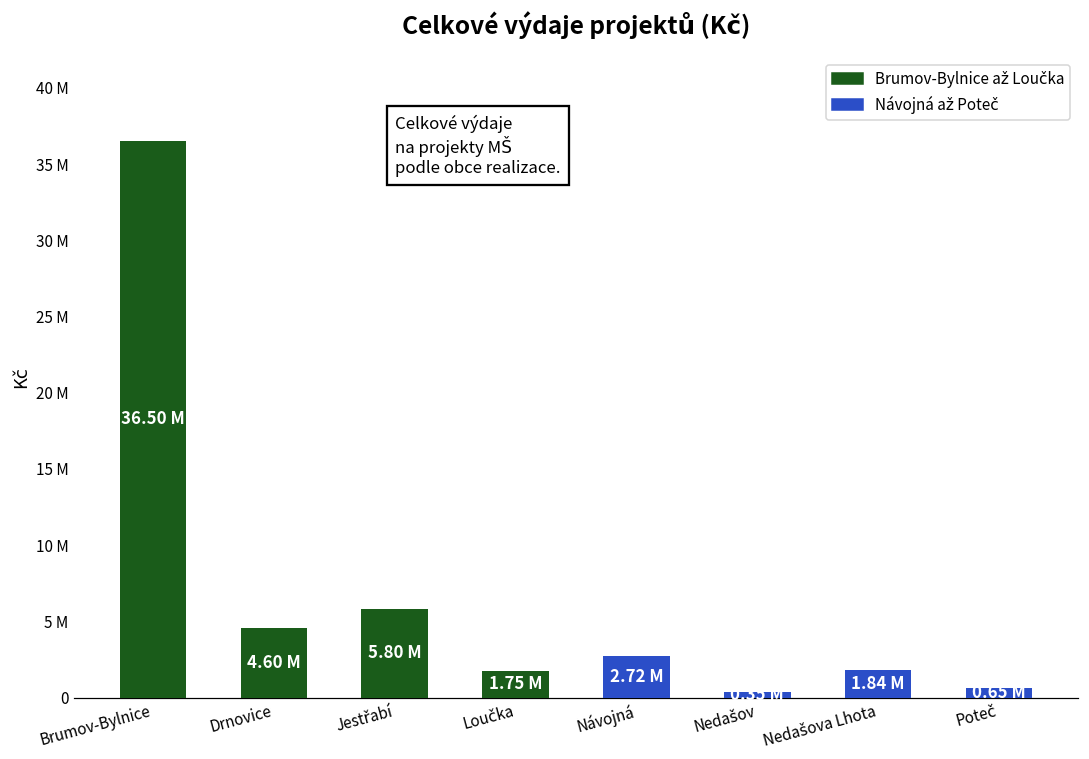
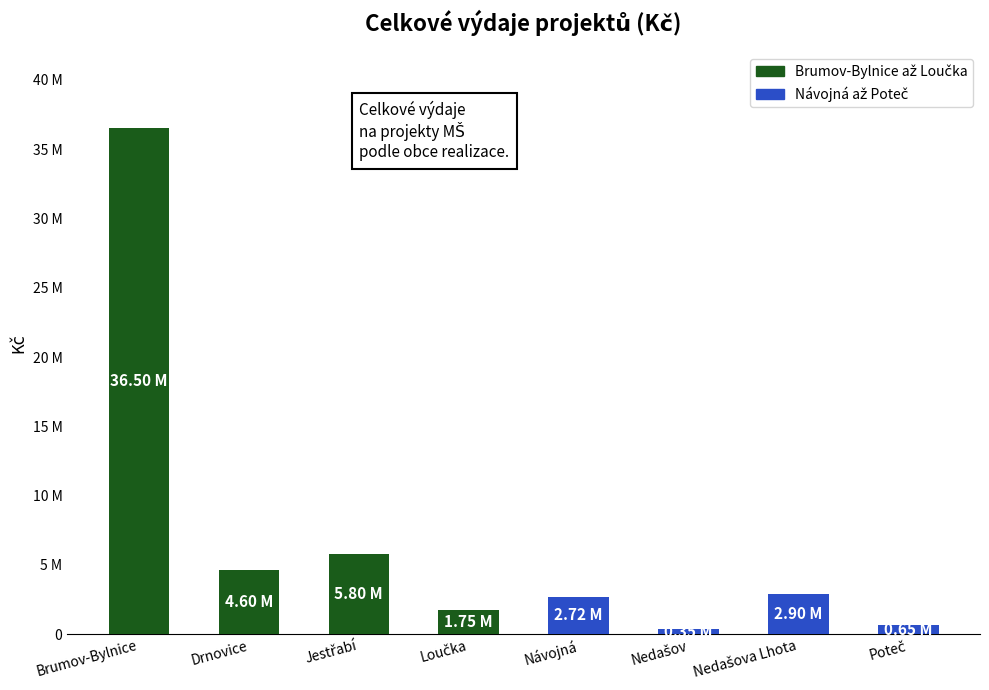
Nedašova Lhota: 1.84 -> 2.90
